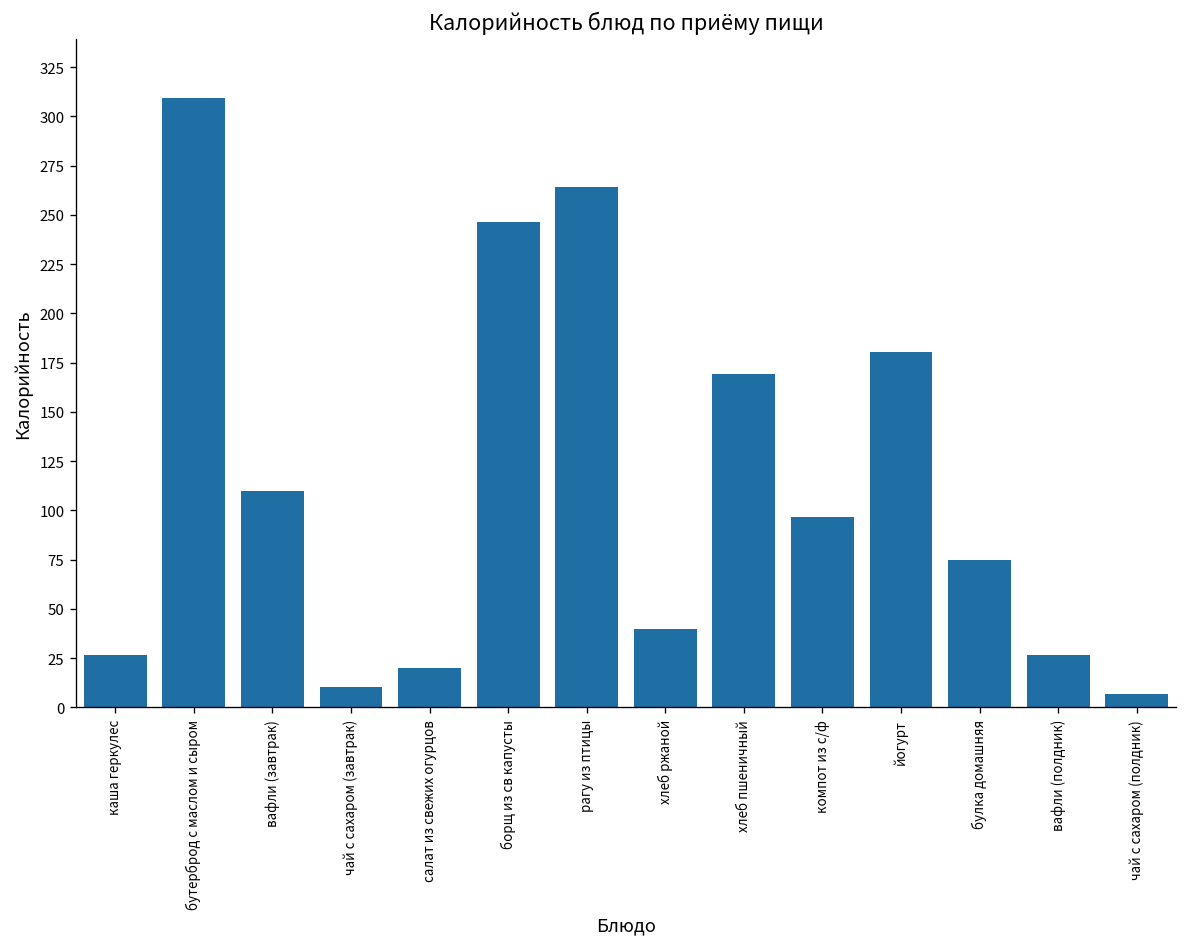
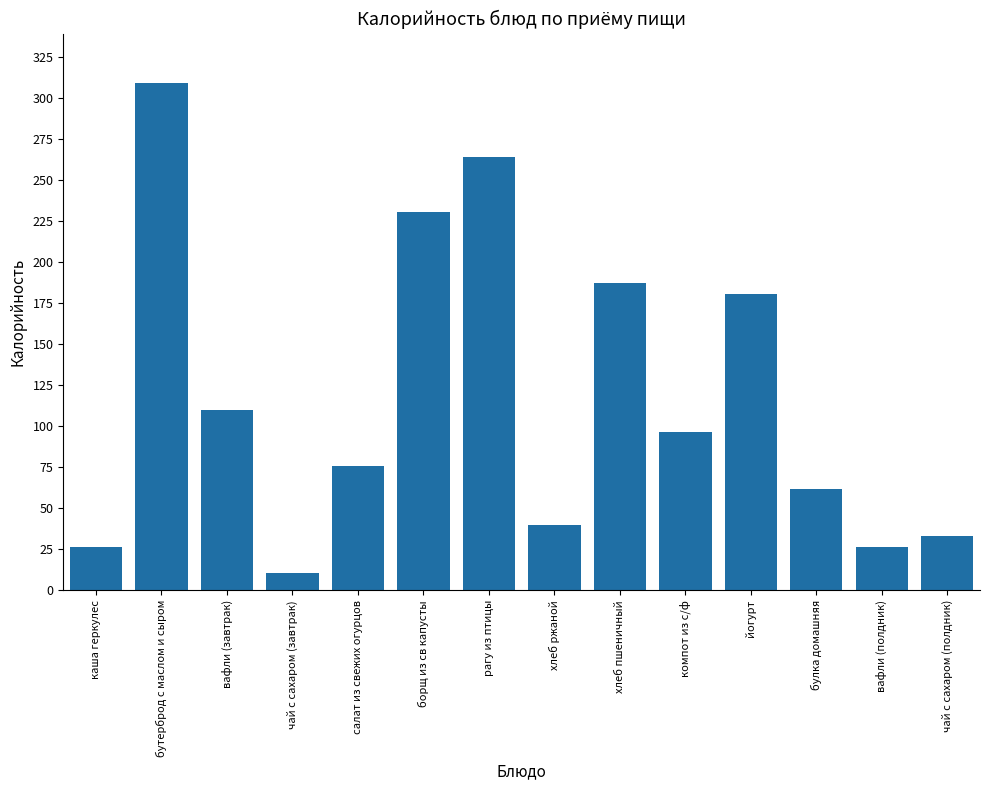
салат из свежих огурцов: 20 -> 76
борщ из св капусты: 247 -> 231
хлеб пшеничный: 169 -> 187
булка домашняя: 75 -> 62
чай с сахаром (полдник): 7 -> 33
